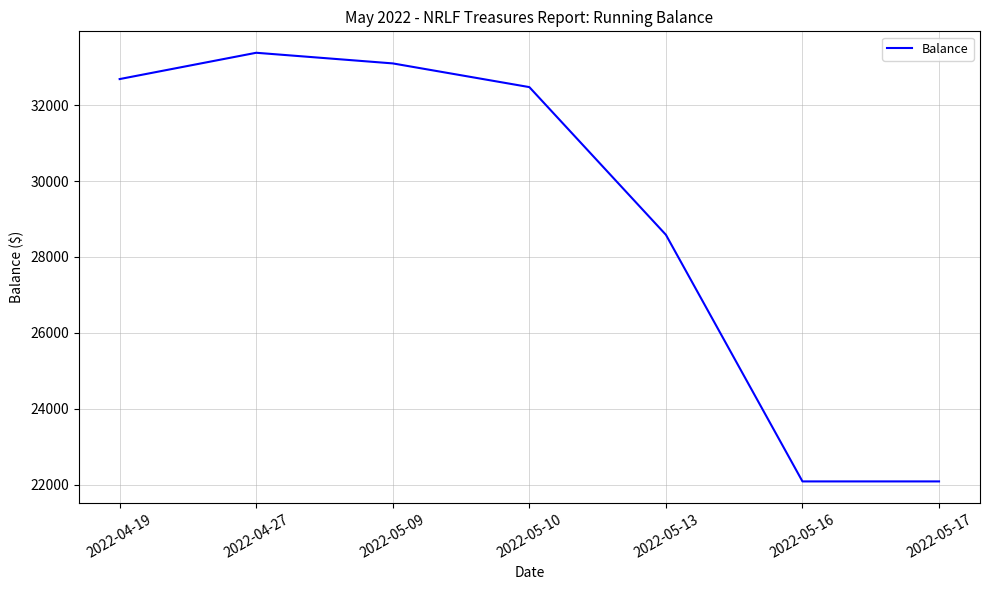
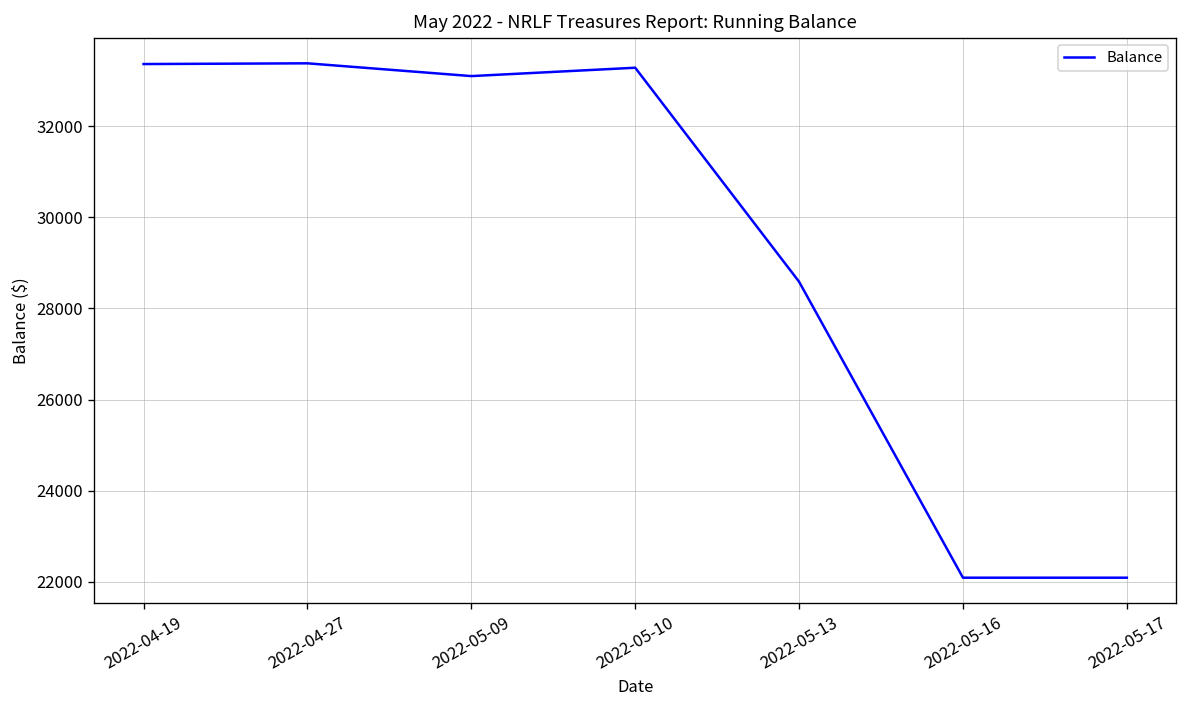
2022-04-19: 32700 -> 33400
2022-05-10: 32500 -> 33300
